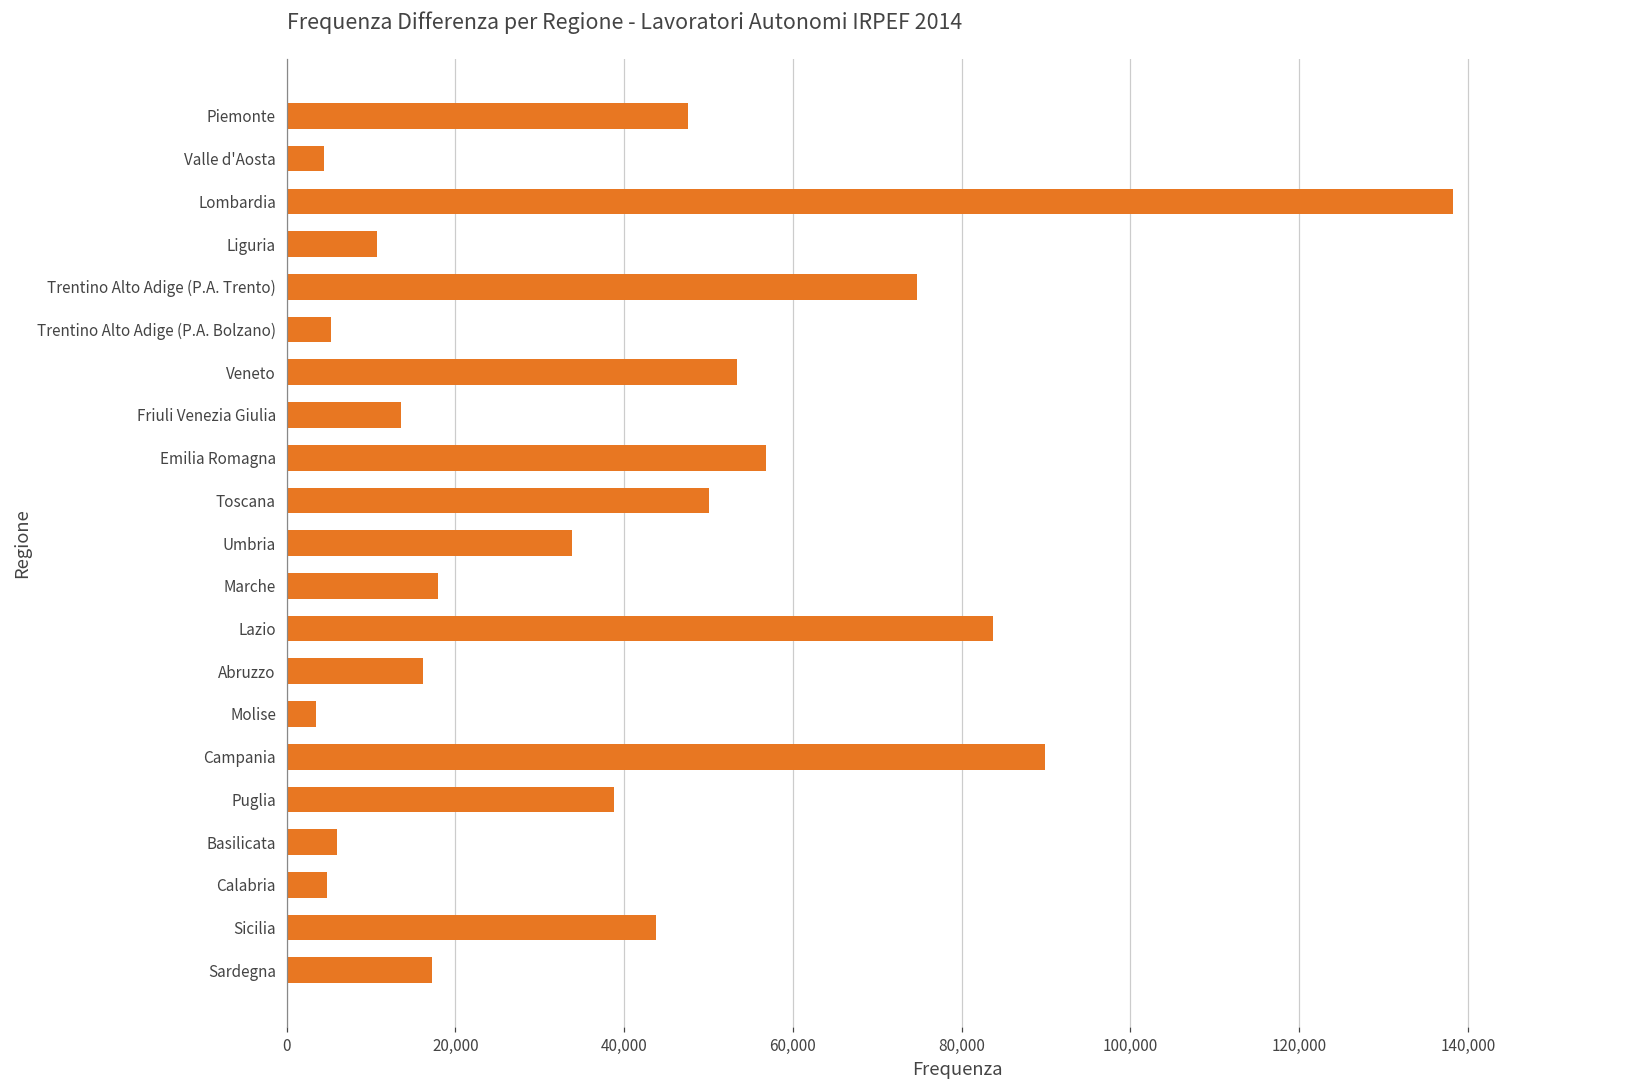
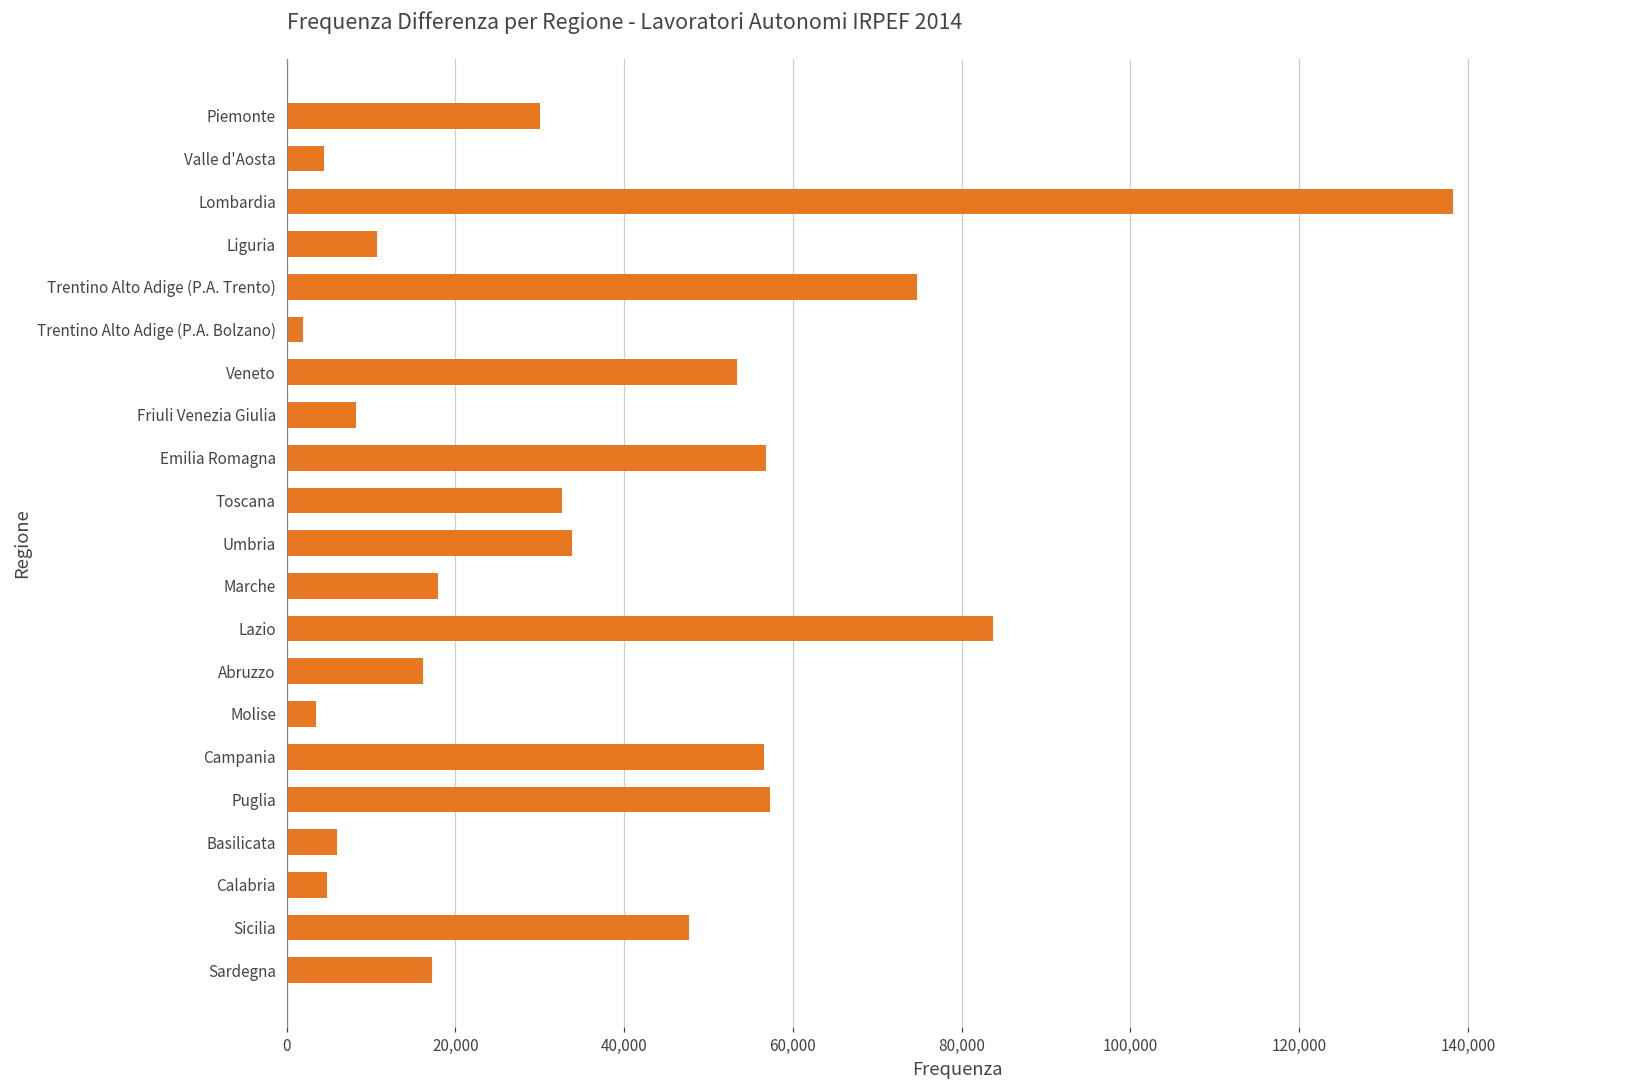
Piemonte: 48,000 -> 30,000
Trentino Alto Adige (P.A. Bolzano): 5,000 -> 2,000
Friuli Venezia Giulia: 14,000 -> 8,000
Toscana: 50,000 -> 33,000
Campania: 90,000 -> 57,000
Puglia: 39,000 -> 57,000
Sicilia: 44,000 -> 48,000
